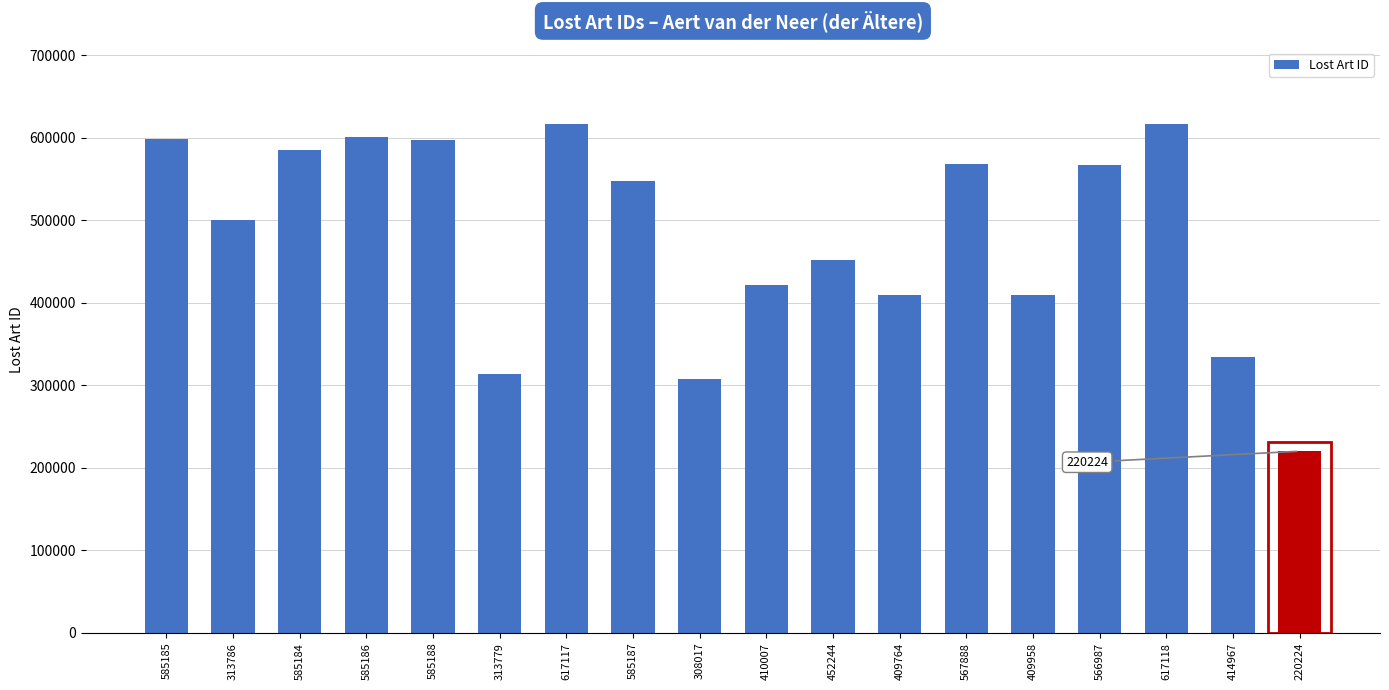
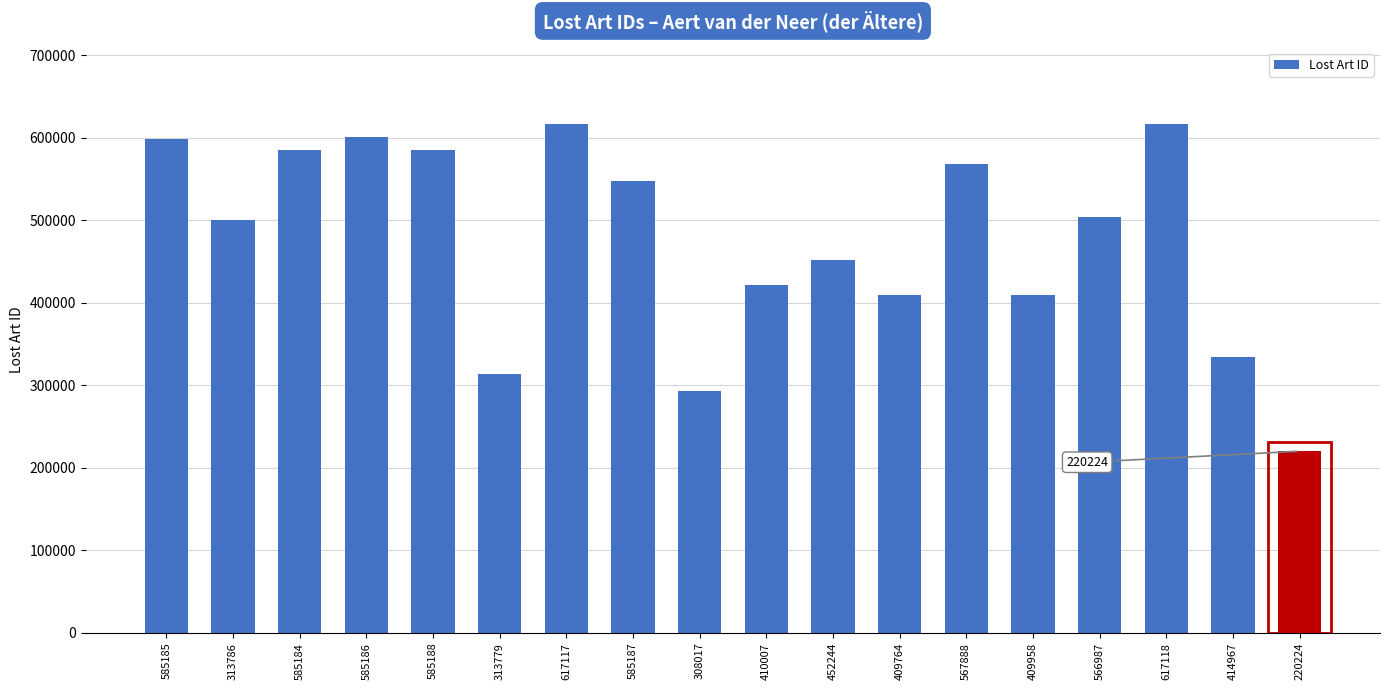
585188: 600000 -> 590000
308017: 310000 -> 290000
566987: 570000 -> 500000
